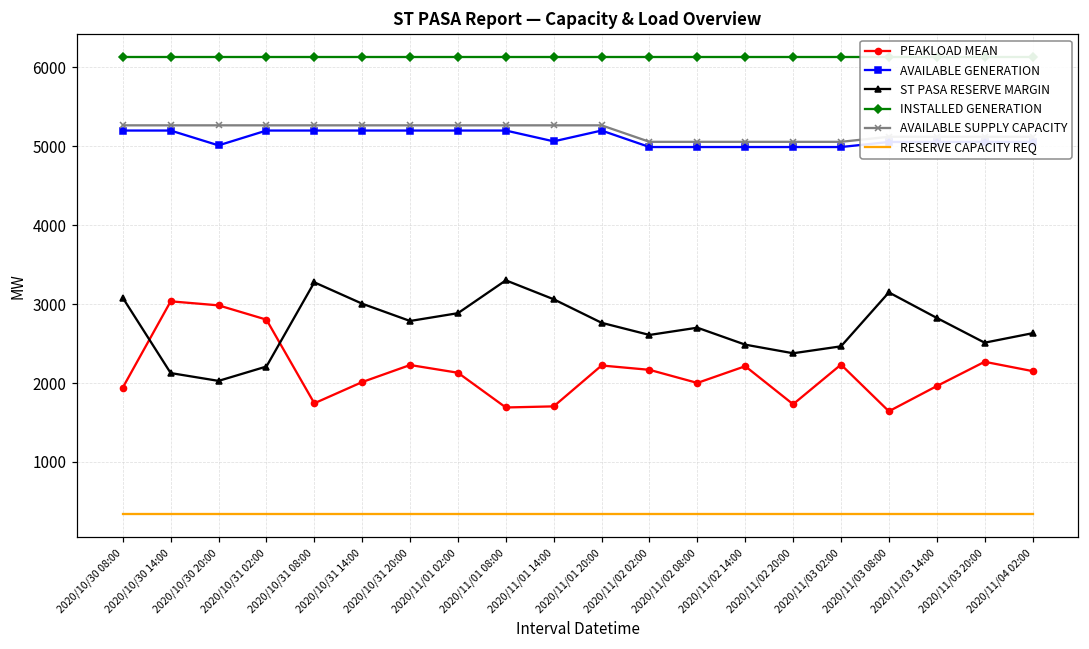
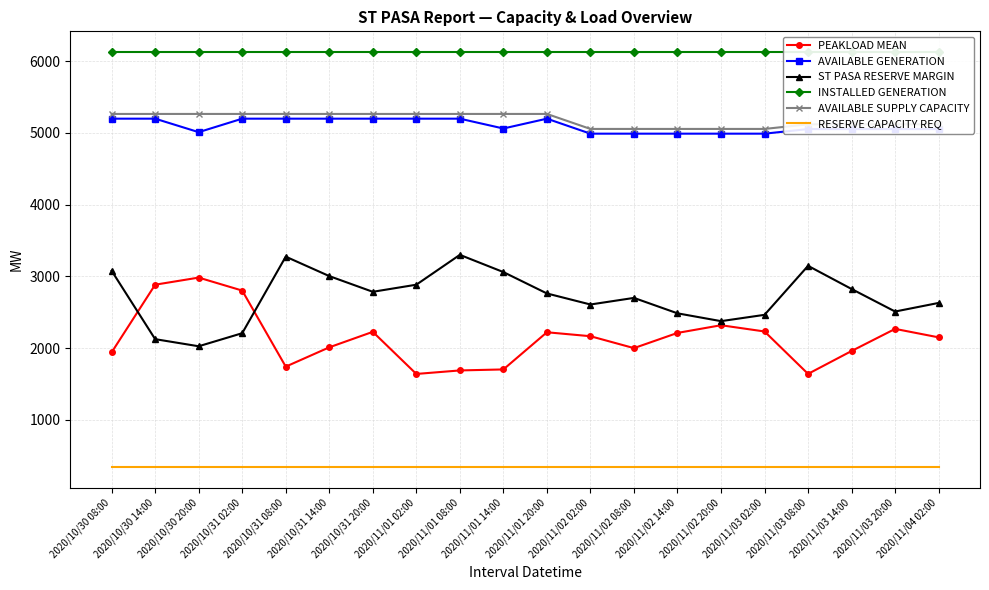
PEAKLOAD MEAN, 2020/10/30 14:00: 3000 -> 2900
PEAKLOAD MEAN, 2020/11/01 02:00: 2100 -> 1600
PEAKLOAD MEAN, 2020/11/02 20:00: 1700 -> 2300
